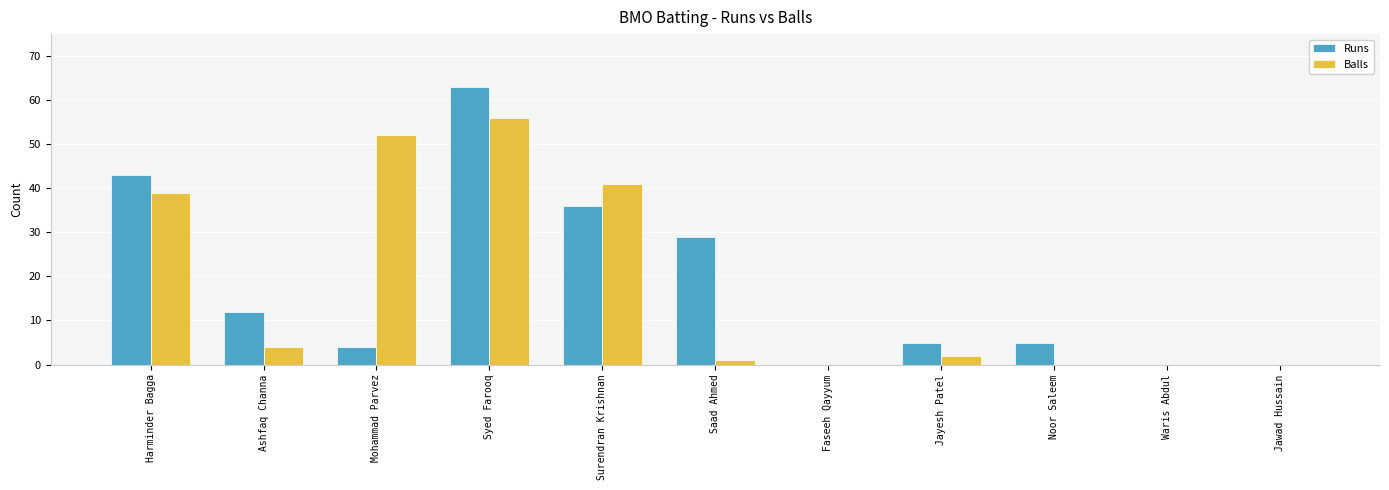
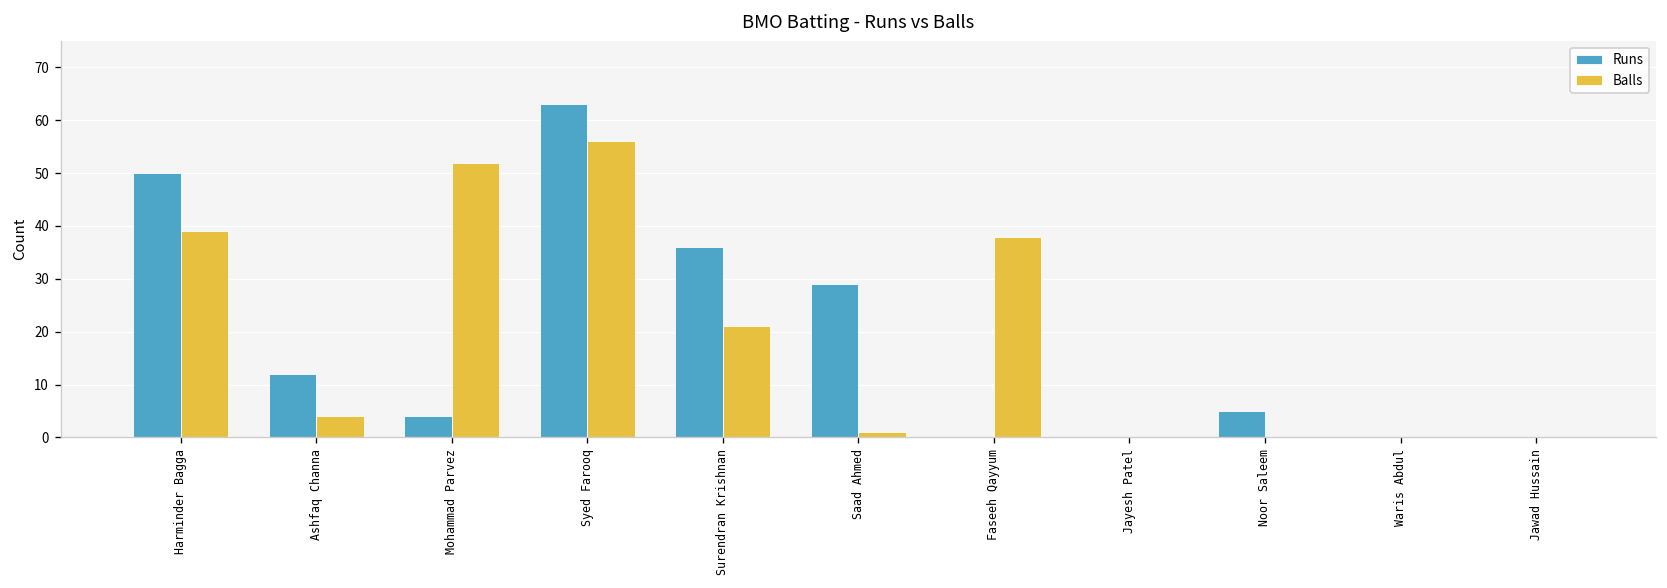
Runs, Harminder Bagga: 43 -> 50
Balls, Surendran Krishnan: 41 -> 21
Balls, Faseeh Qayyum: 0 -> 38
Runs, Jayesh Patel: 5 -> 0
Balls, Jayesh Patel: 2 -> 0
